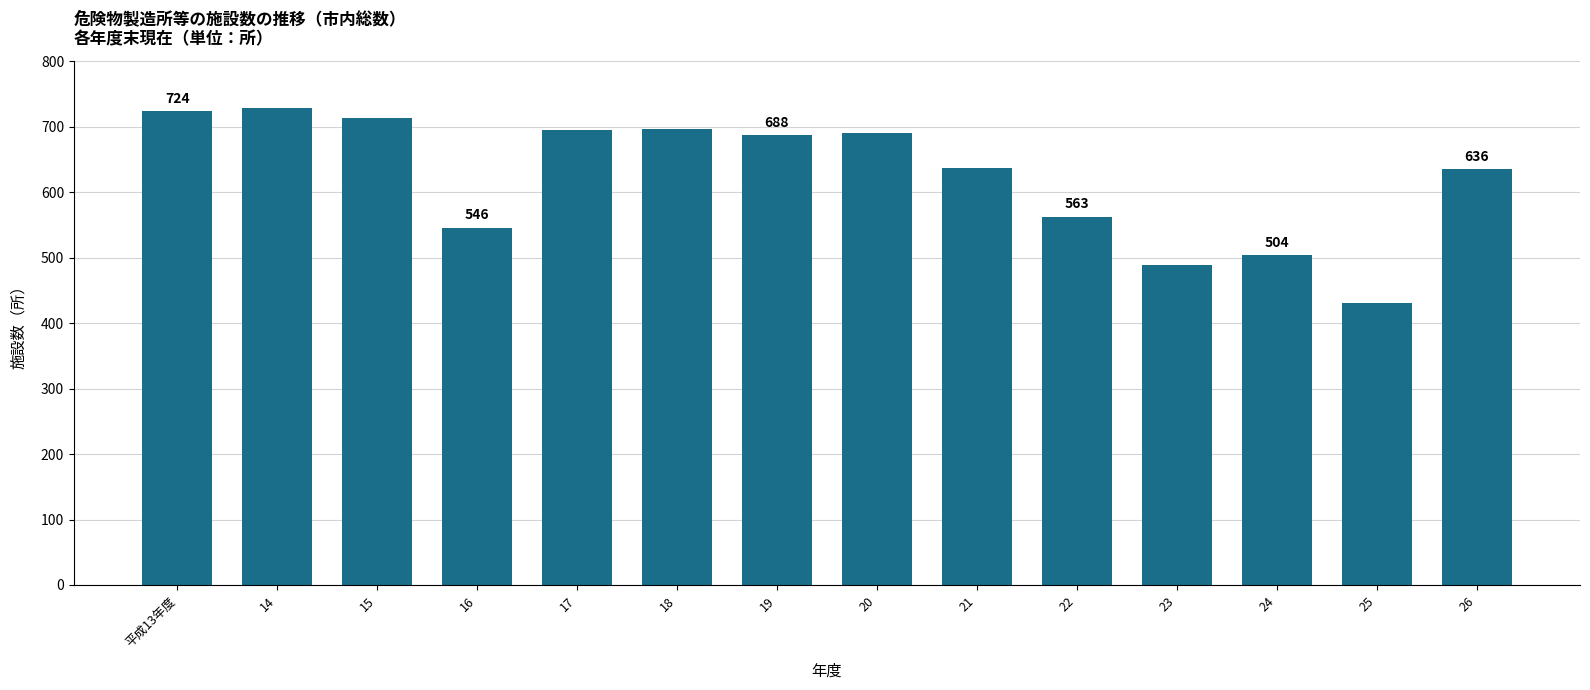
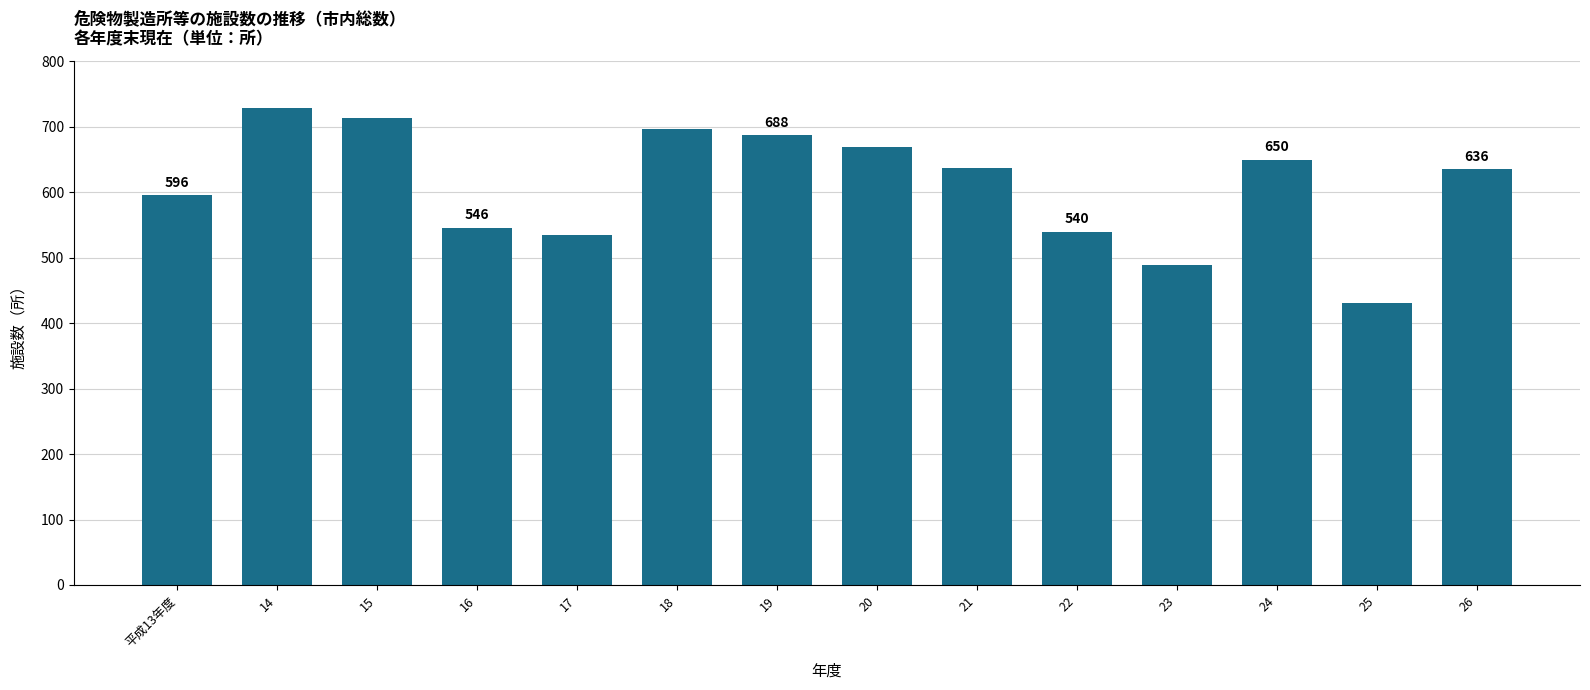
平成13年度: 724 -> 596
17: 700 -> 540
20: 690 -> 670
22: 563 -> 540
24: 504 -> 650
